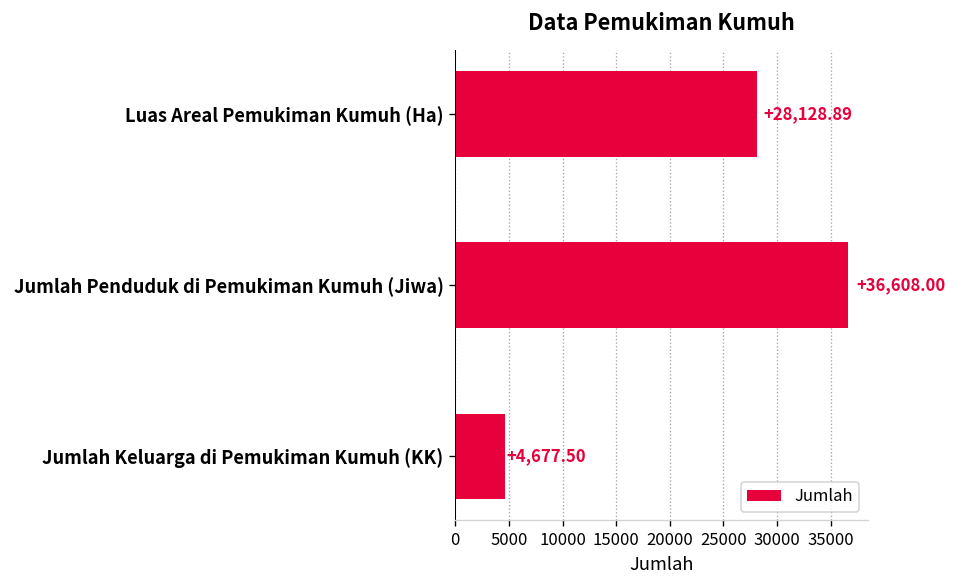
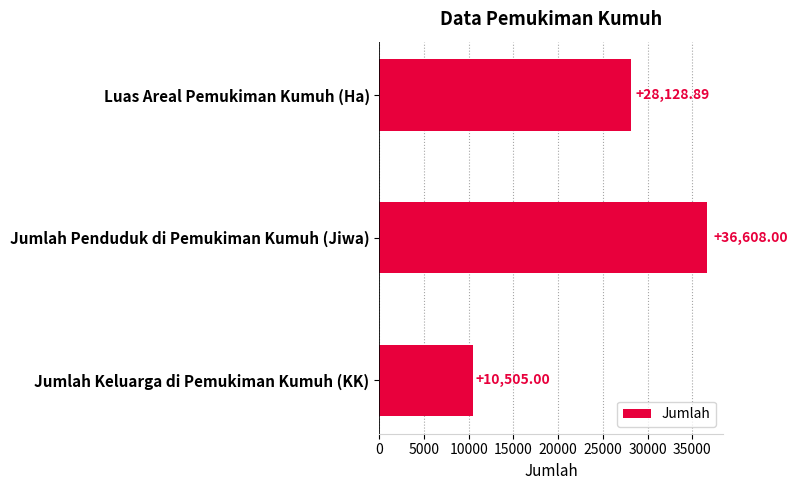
Jumlah Keluarga di Pemukiman Kumuh (KK): +4,677.50 -> +10,505.00
